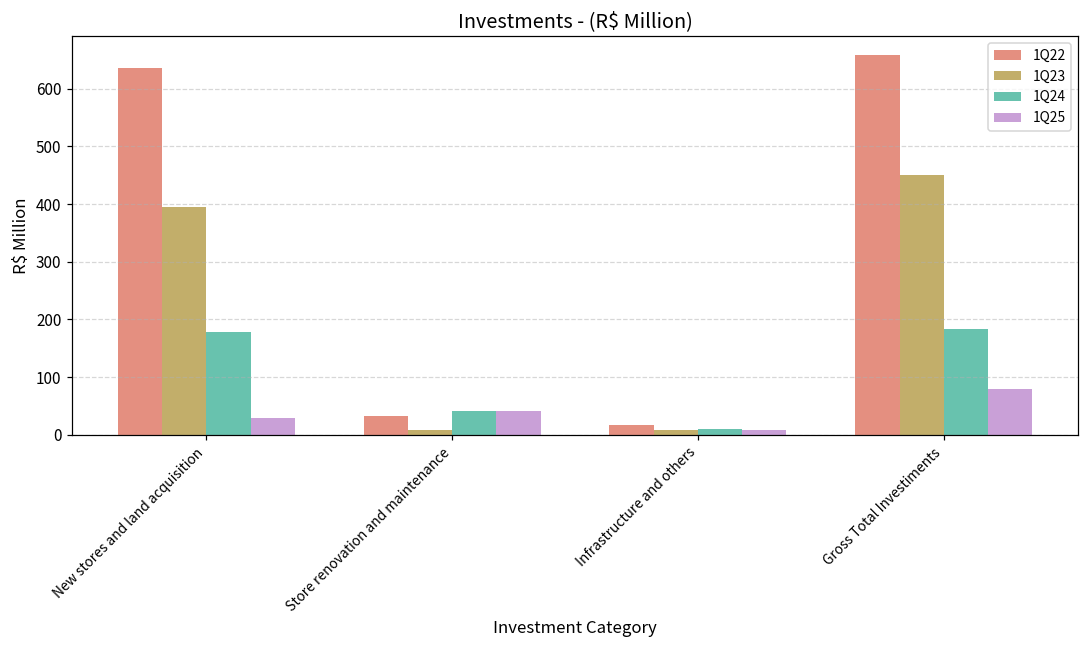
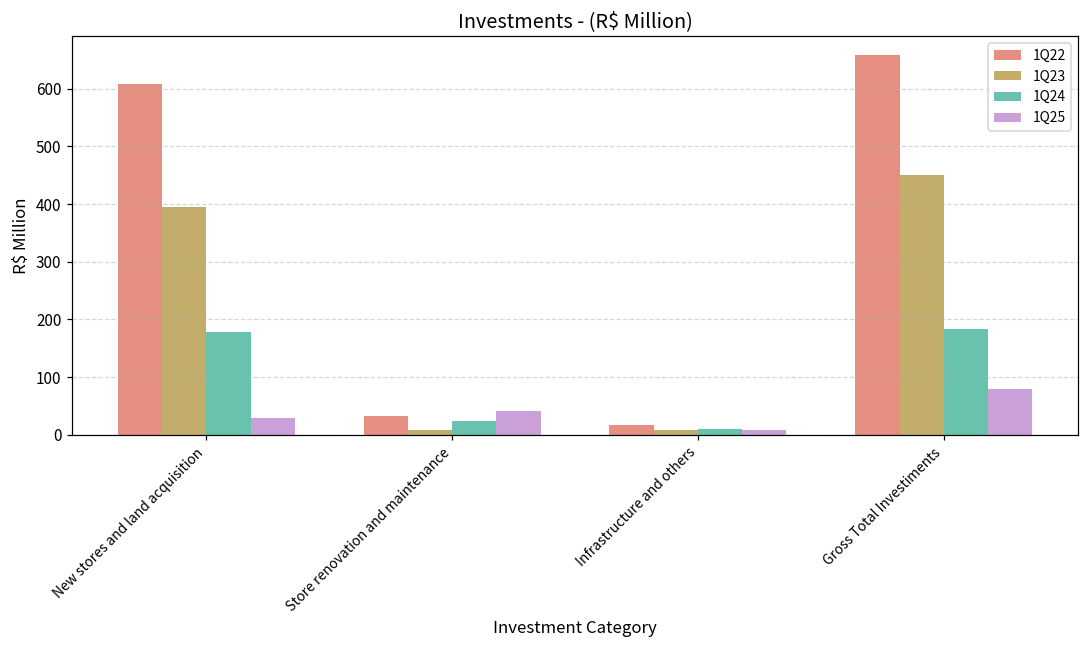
1Q22, New stores and land acquisition: 640 -> 610
1Q24, Store renovation and maintenance: 40 -> 20
